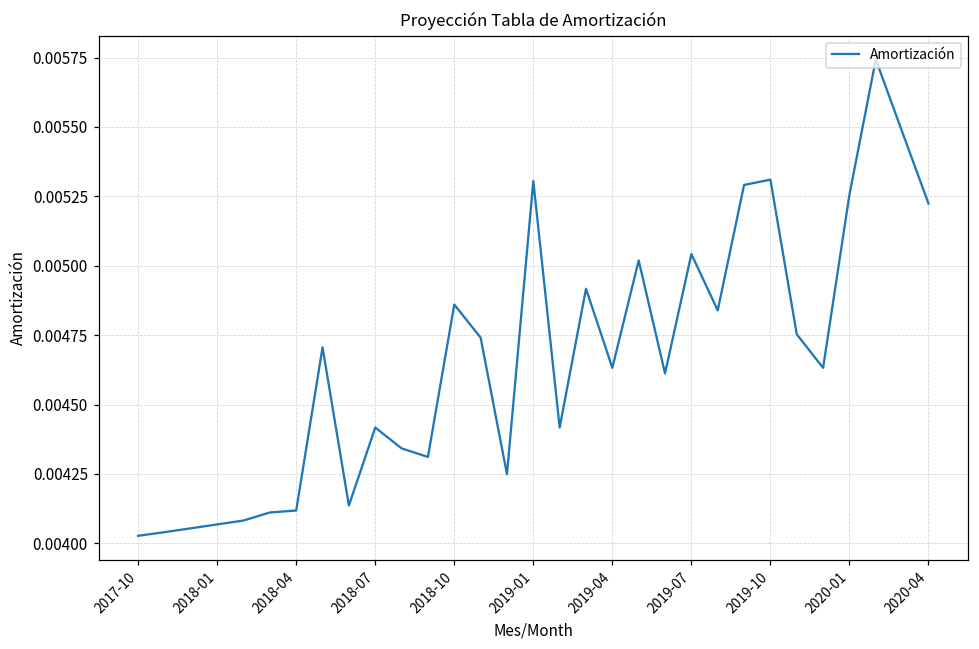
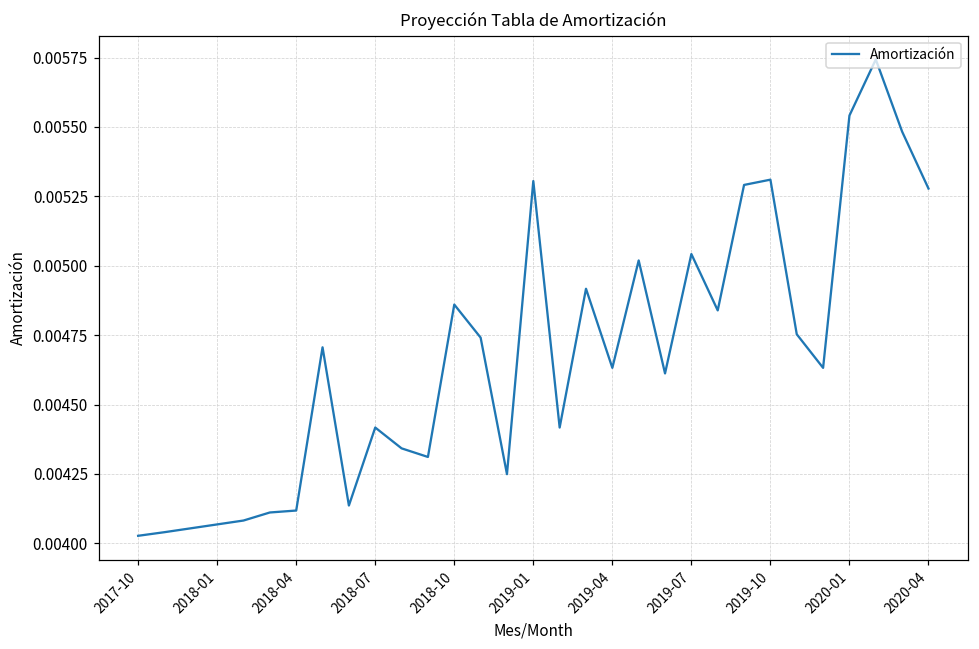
2020-01: 0.00526 -> 0.00554
2020-04: 0.00522 -> 0.00528
